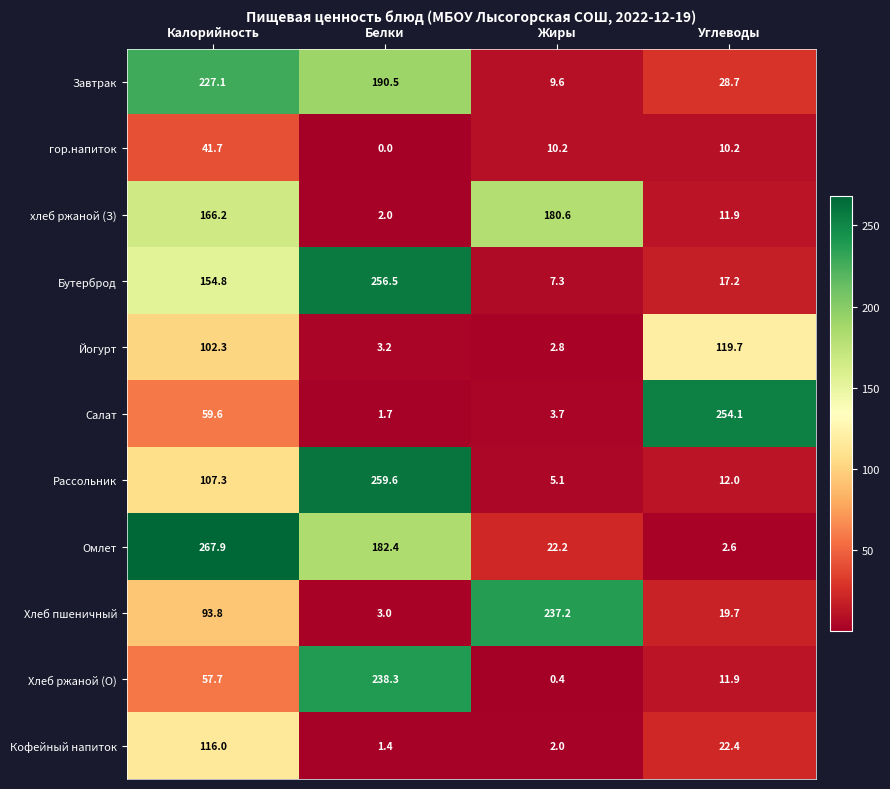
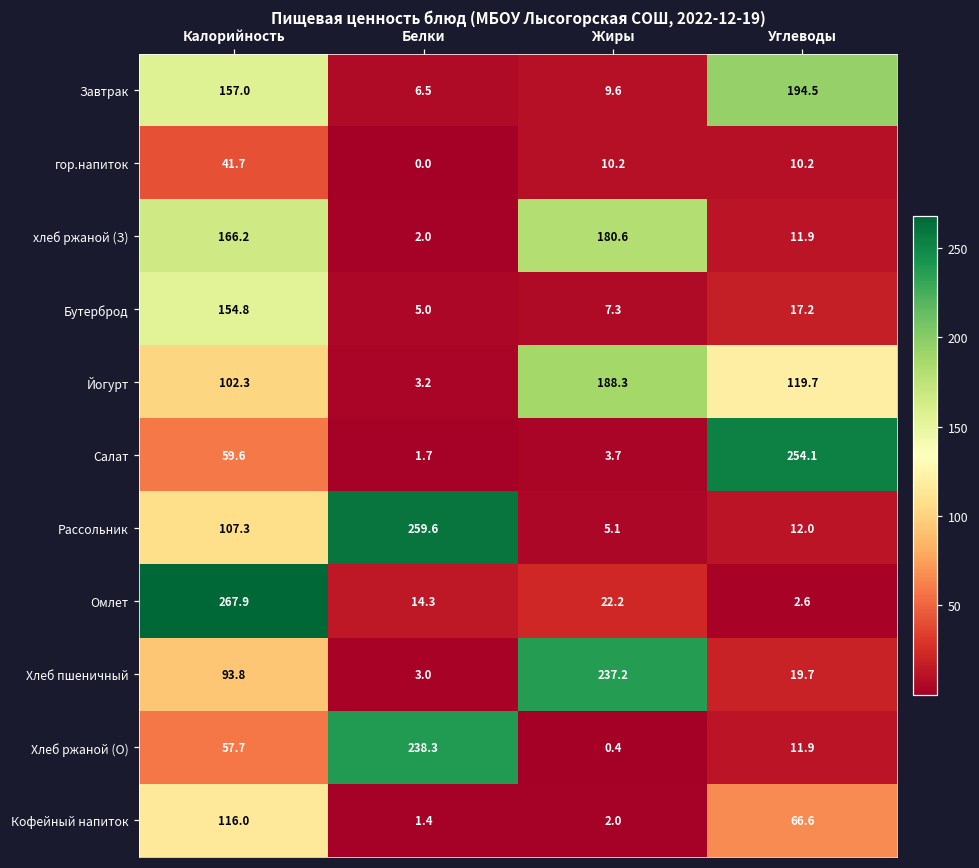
Завтрак, Калорийность: 227.1 -> 157.0
Завтрак, Белки: 190.5 -> 6.5
Завтрак, Углеводы: 28.7 -> 194.5
Бутерброд, Белки: 256.5 -> 5.0
Йогурт, Жиры: 2.8 -> 188.3
Омлет, Белки: 182.4 -> 14.3
Кофейный напиток, Углеводы: 22.4 -> 66.6
